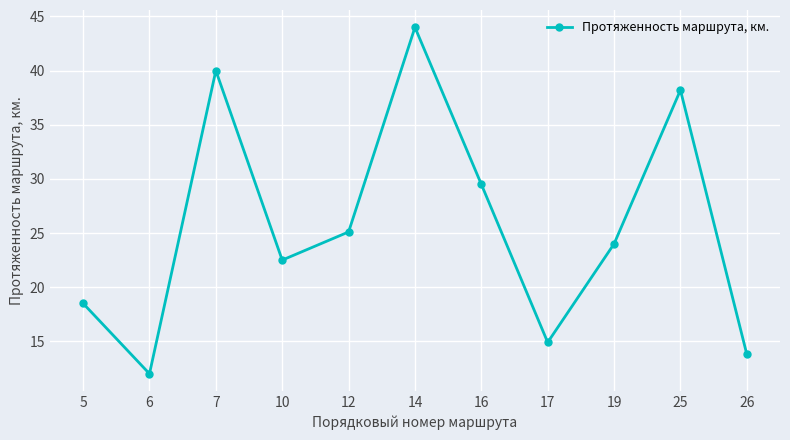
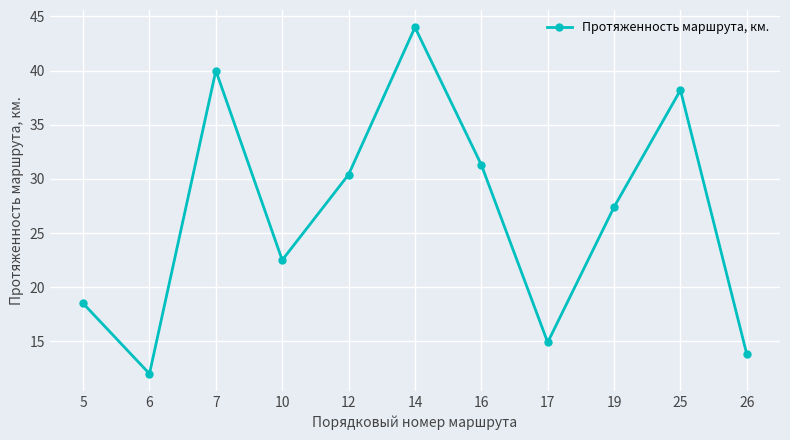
12: 25.1 -> 30.4
16: 29.5 -> 31.3
19: 24.0 -> 27.4
